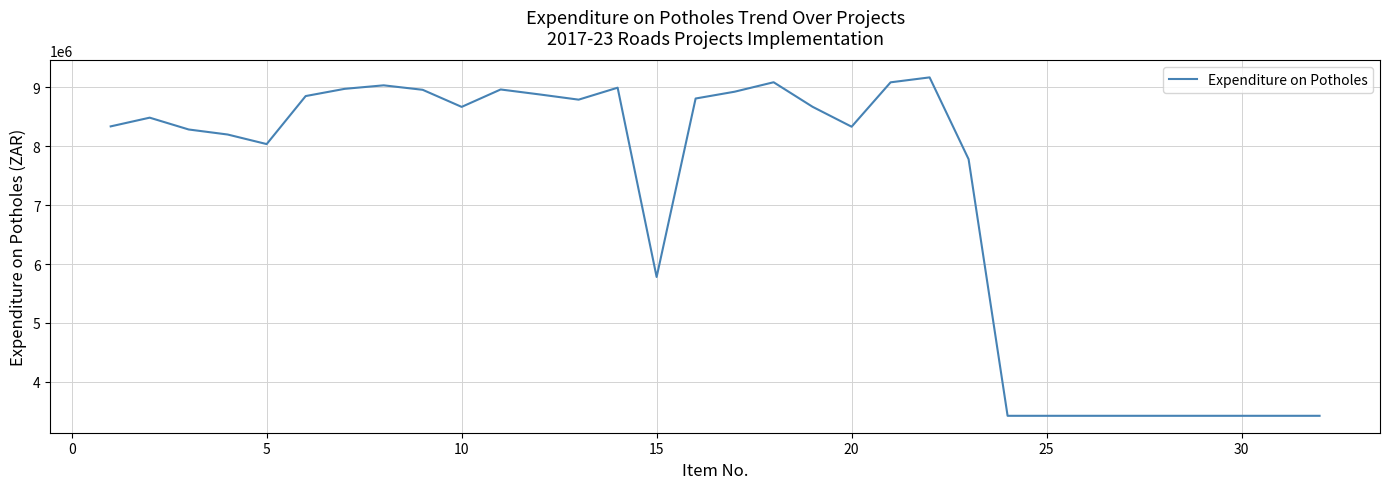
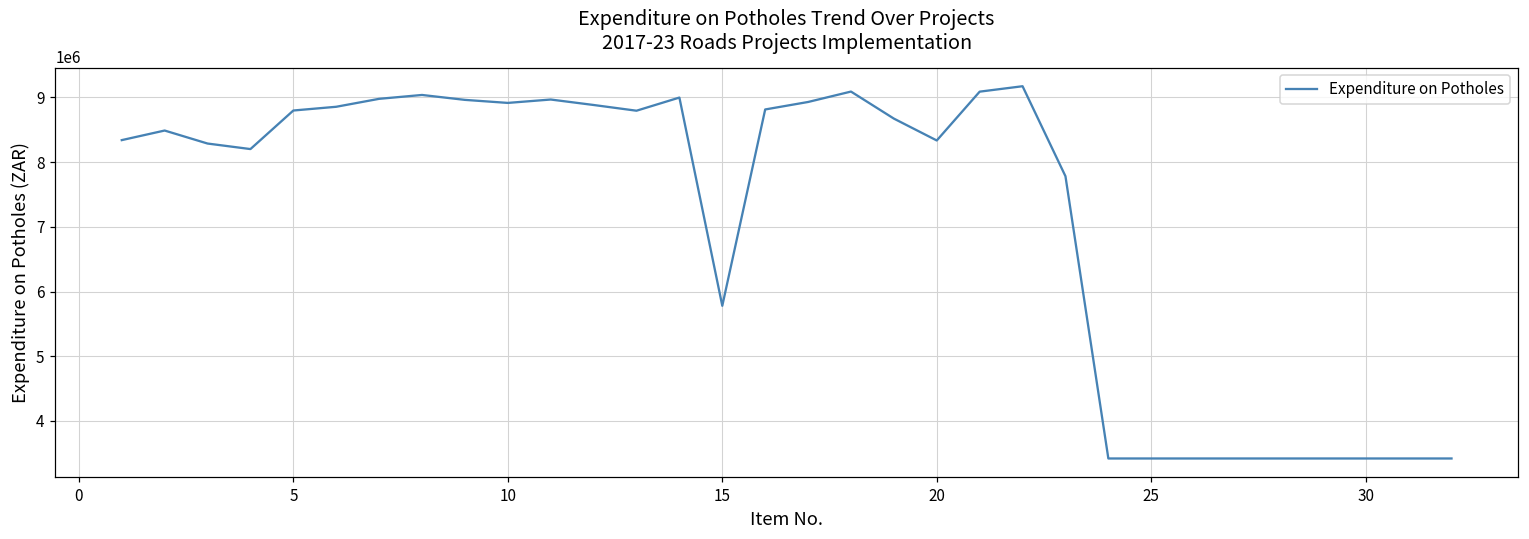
5: 8000000 -> 8800000
10: 8700000 -> 8900000
